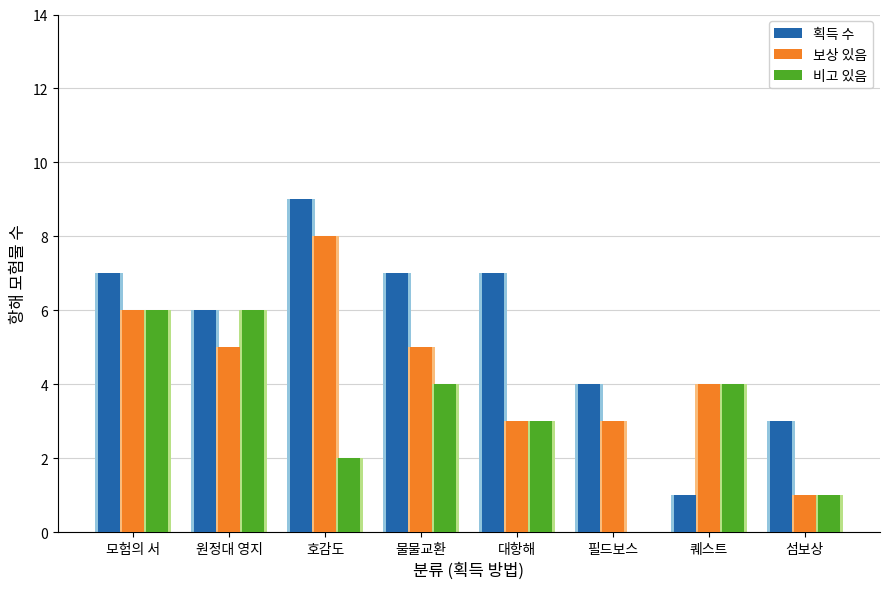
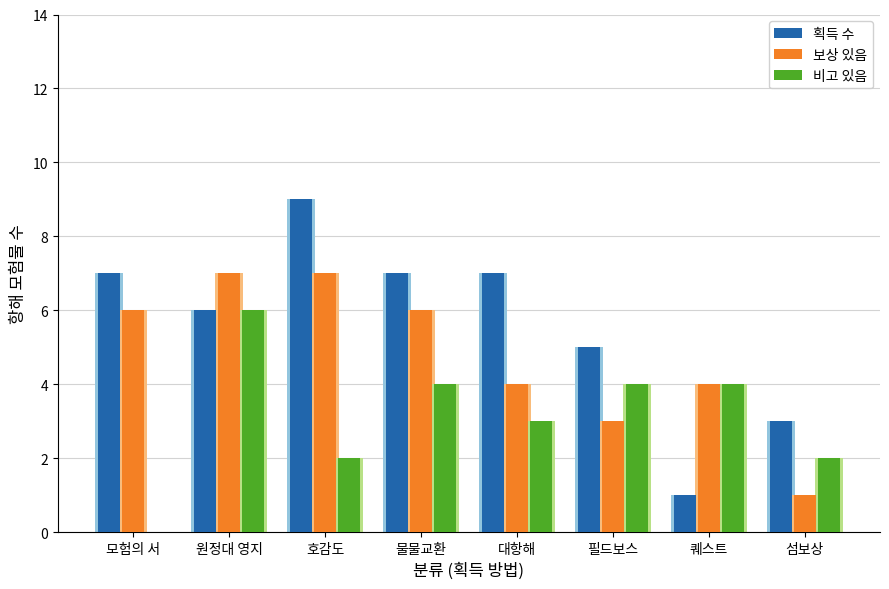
비고 있음, 모험의 서: 6 -> 0
보상 있음, 원정대 영지: 5 -> 7
보상 있음, 호감도: 8 -> 7
보상 있음, 물물교환: 5 -> 6
보상 있음, 대항해: 3 -> 4
획득 수, 필드보스: 4 -> 5
비고 있음, 필드보스: 0 -> 4
비고 있음, 섬보상: 1 -> 2
